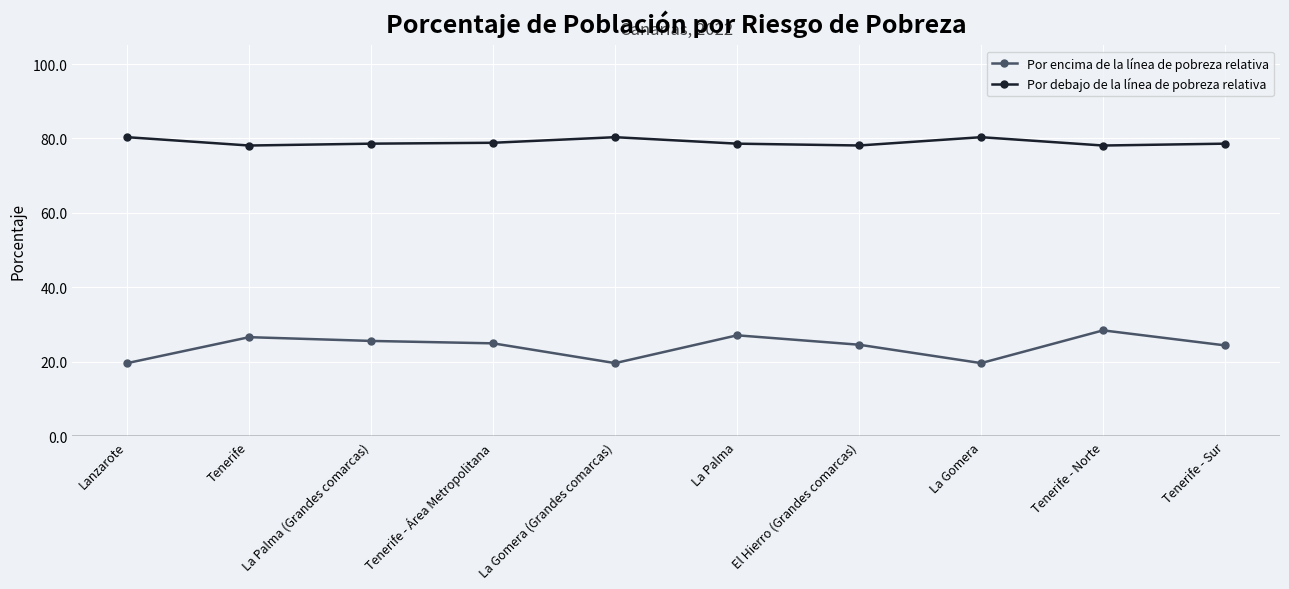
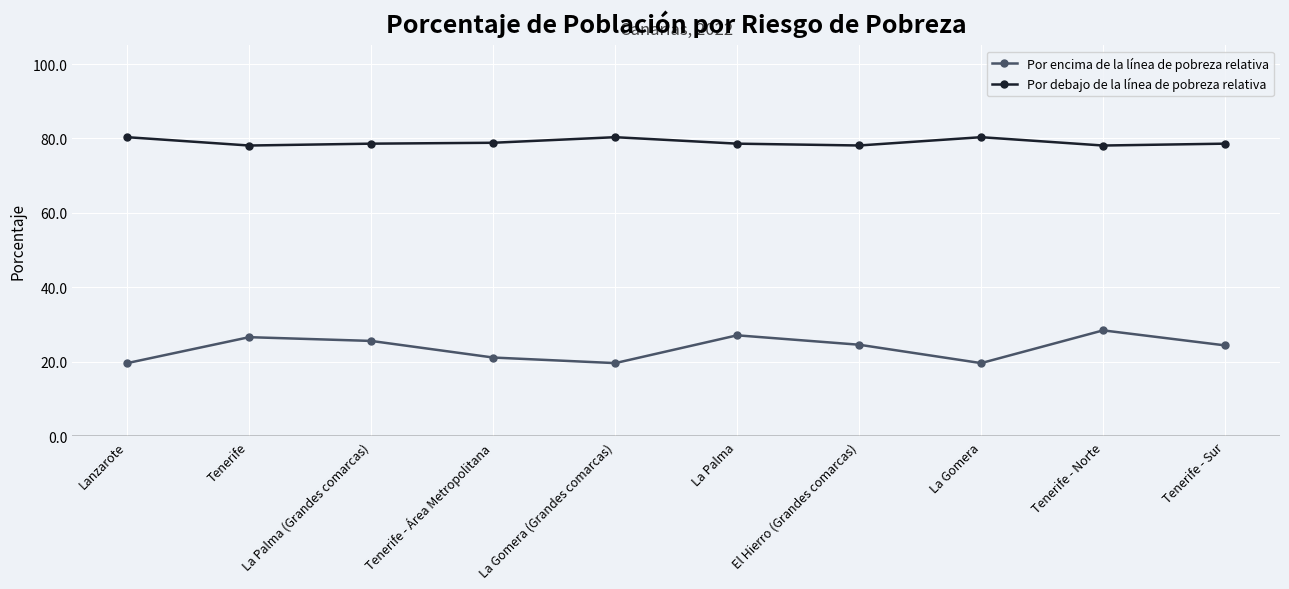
Por encima de la línea de pobreza relativa, Tenerife - Área Metropolitana: 25 -> 21
